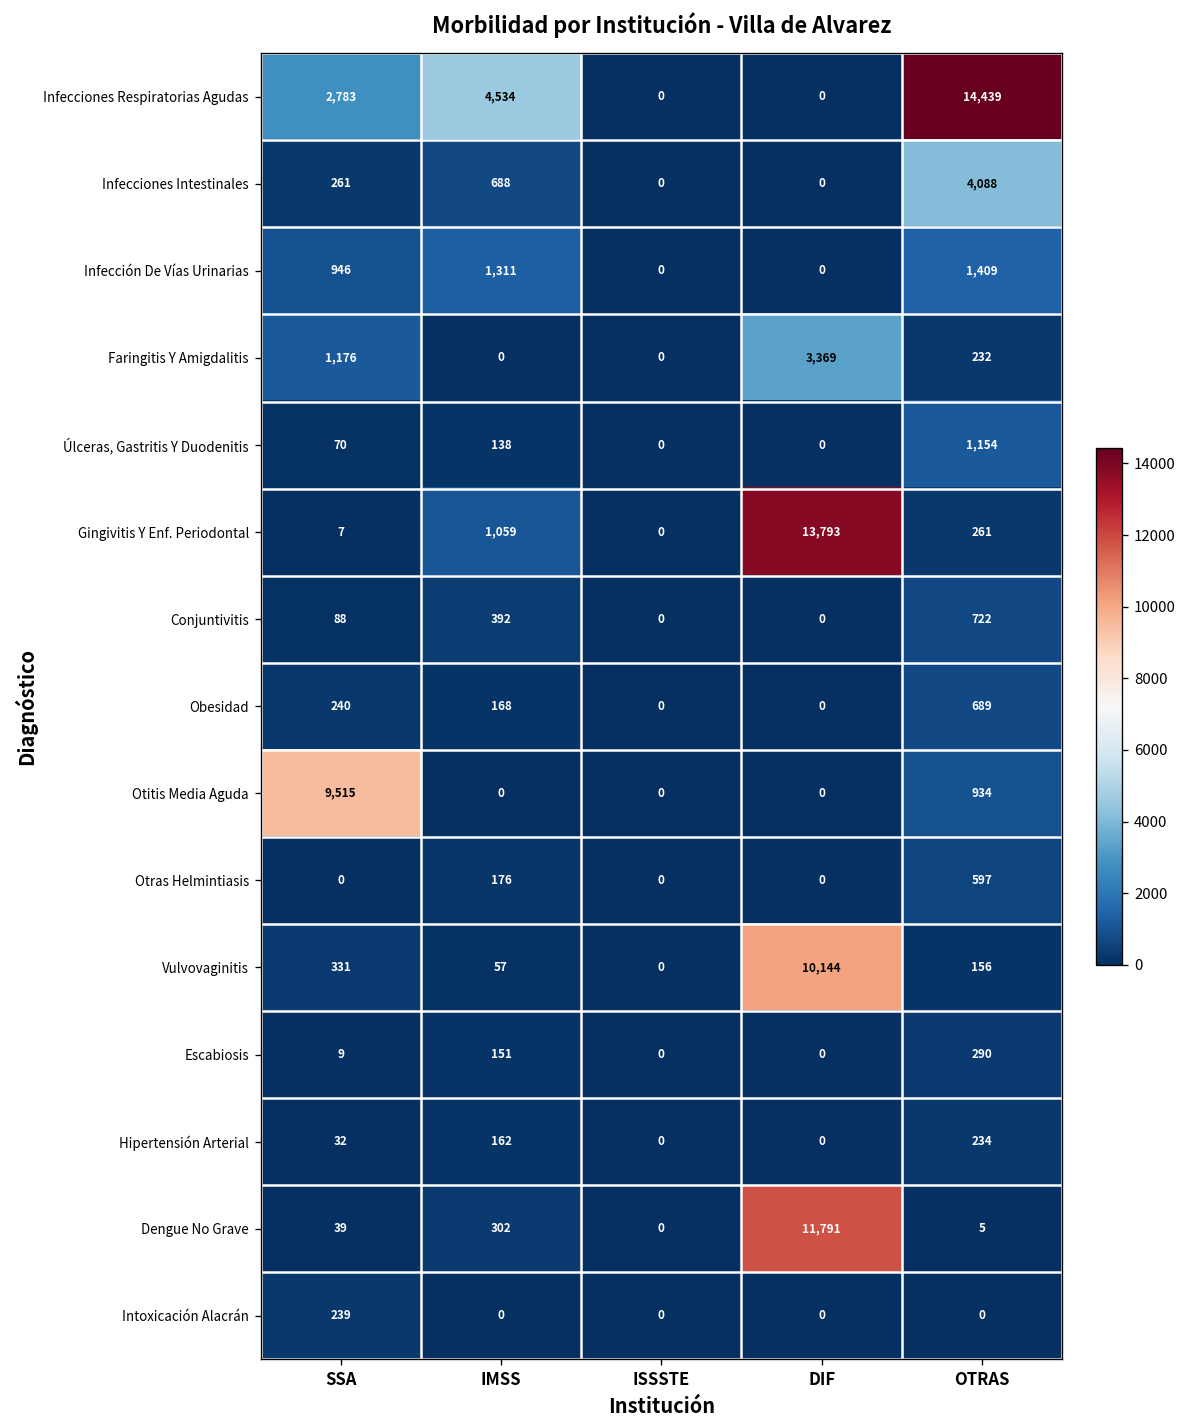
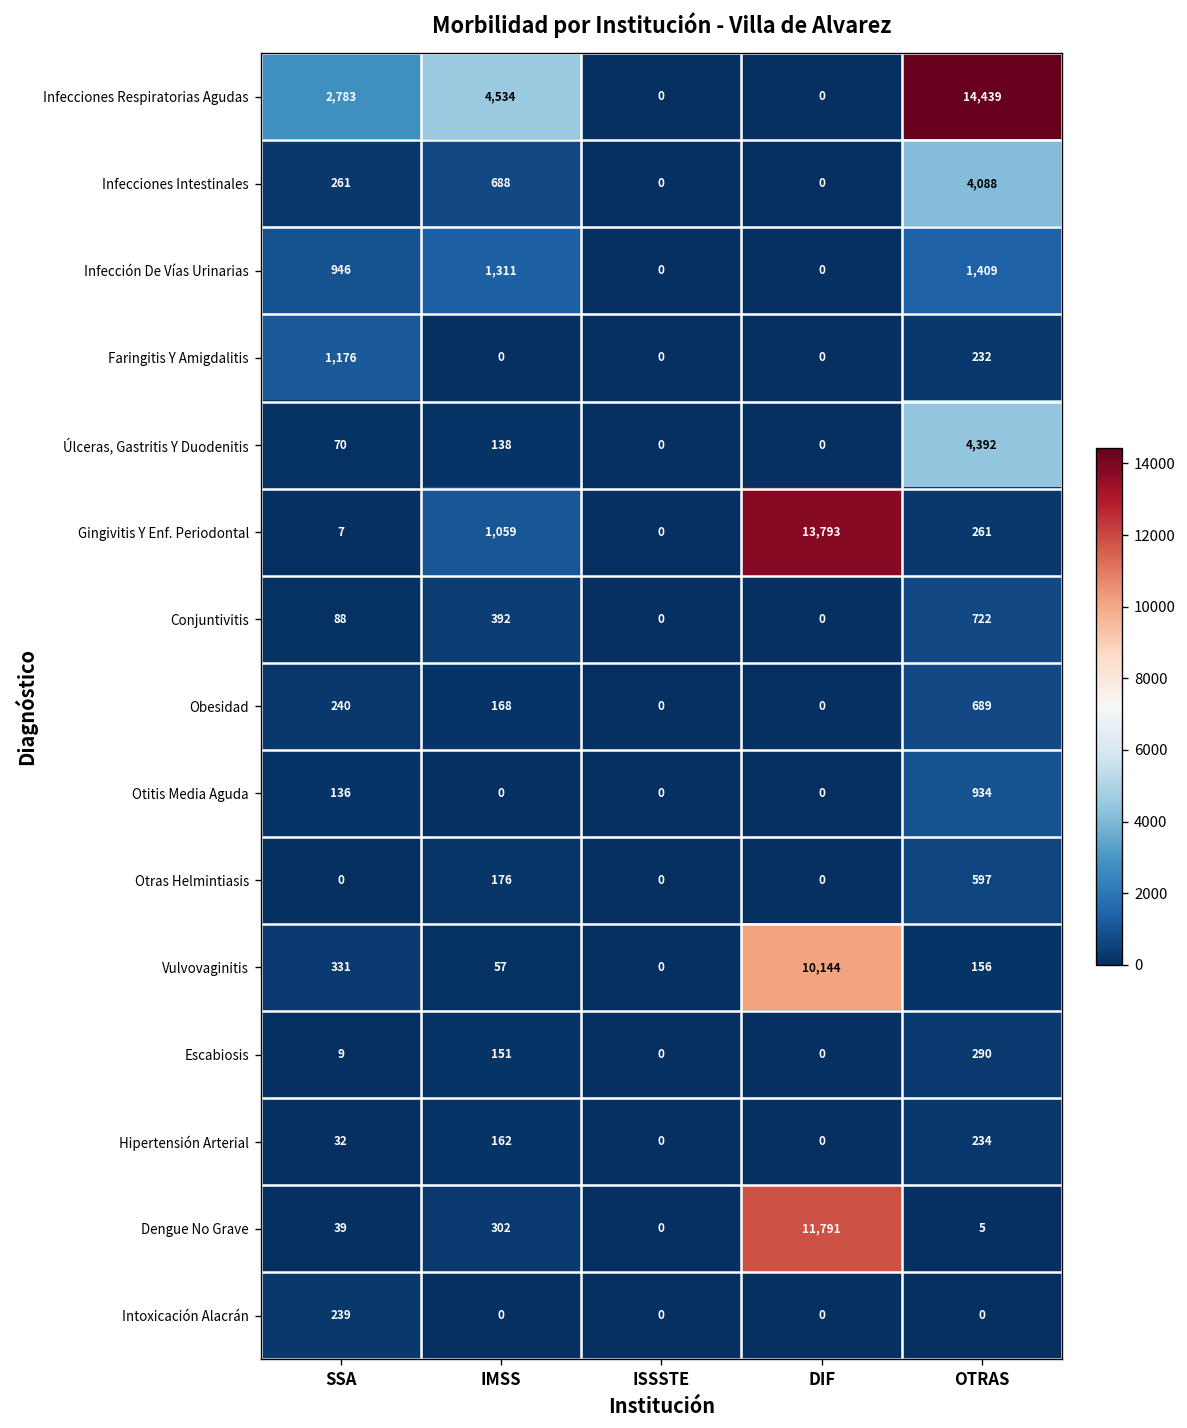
Faringitis Y Amigdalitis, DIF: 3,369 -> 0
Úlceras, Gastritis Y Duodenitis, OTRAS: 1,154 -> 4,392
Otitis Media Aguda, SSA: 9,515 -> 136
